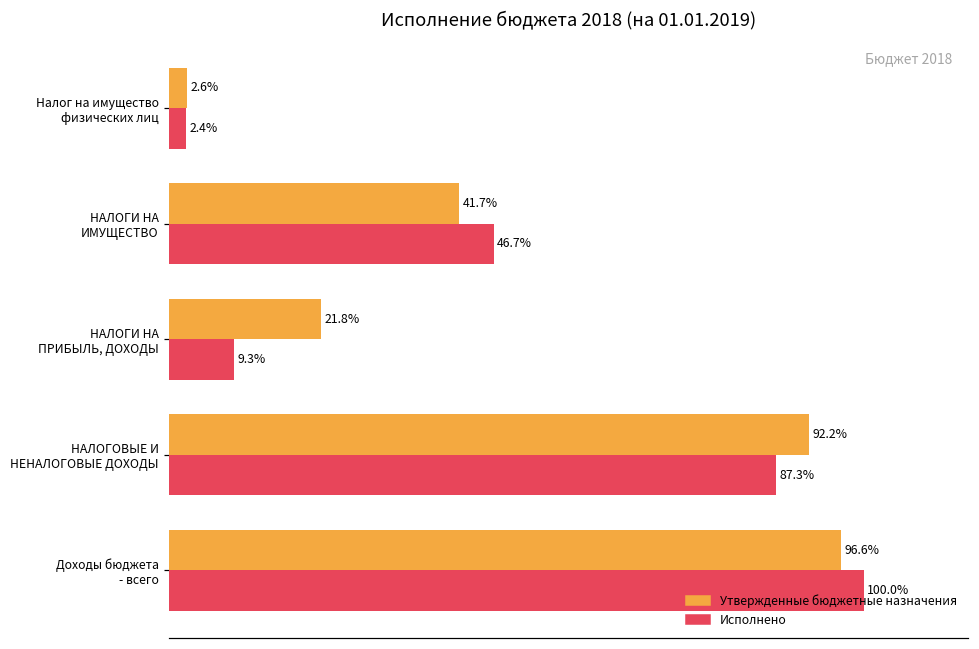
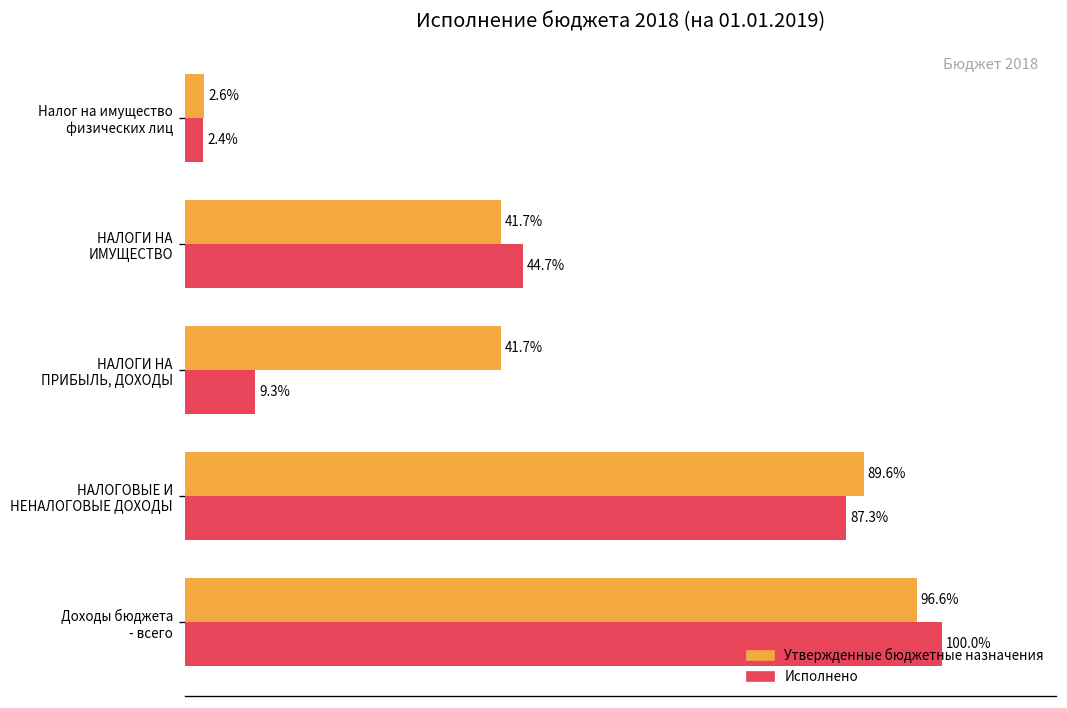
Исполнено, НАЛОГИ НА ИМУЩЕСТВО: 46.7% -> 44.7%
Утвержденные бюджетные назначения, НАЛОГИ НА ПРИБЫЛЬ, ДОХОДЫ: 21.8% -> 41.7%
Утвержденные бюджетные назначения, НАЛОГОВЫЕ И НЕНАЛОГОВЫЕ ДОХОДЫ: 92.2% -> 89.6%
